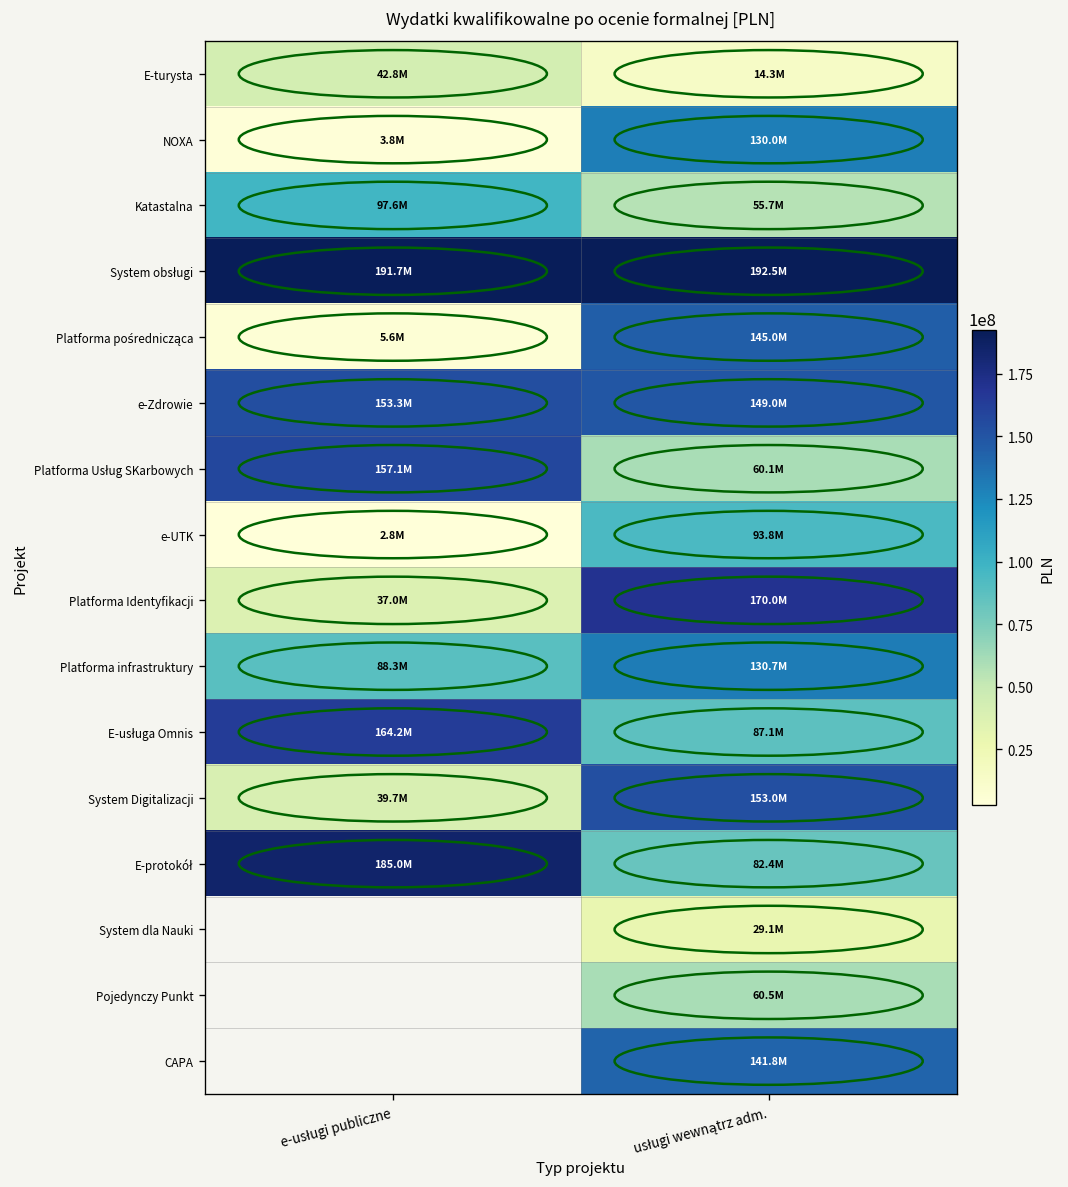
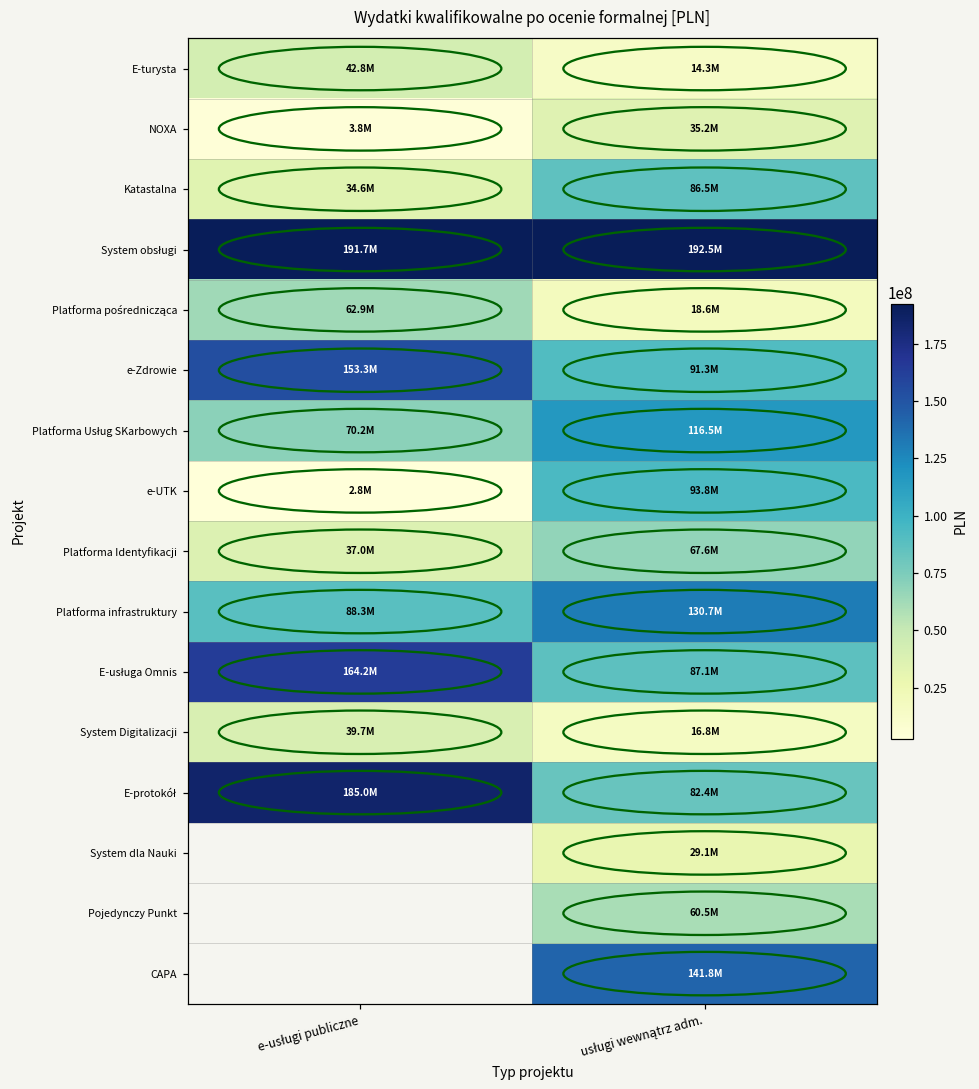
NOXA, usługi wewnątrz adm.: 130.0M -> 35.2M
Katastalna, e-usługi publiczne: 97.6M -> 34.6M
Katastalna, usługi wewnątrz adm.: 55.7M -> 86.5M
Platforma pośrednicząca, e-usługi publiczne: 5.6M -> 62.9M
Platforma pośrednicząca, usługi wewnątrz adm.: 145.0M -> 18.6M
e-Zdrowie, usługi wewnątrz adm.: 149.0M -> 91.3M
Platforma Usług SKarbowych, e-usługi publiczne: 157.1M -> 70.2M
Platforma Usług SKarbowych, usługi wewnątrz adm.: 60.1M -> 116.5M
Platforma Identyfikacji, usługi wewnątrz adm.: 170.0M -> 67.6M
System Digitalizacji, usługi wewnątrz adm.: 153.0M -> 16.8M
